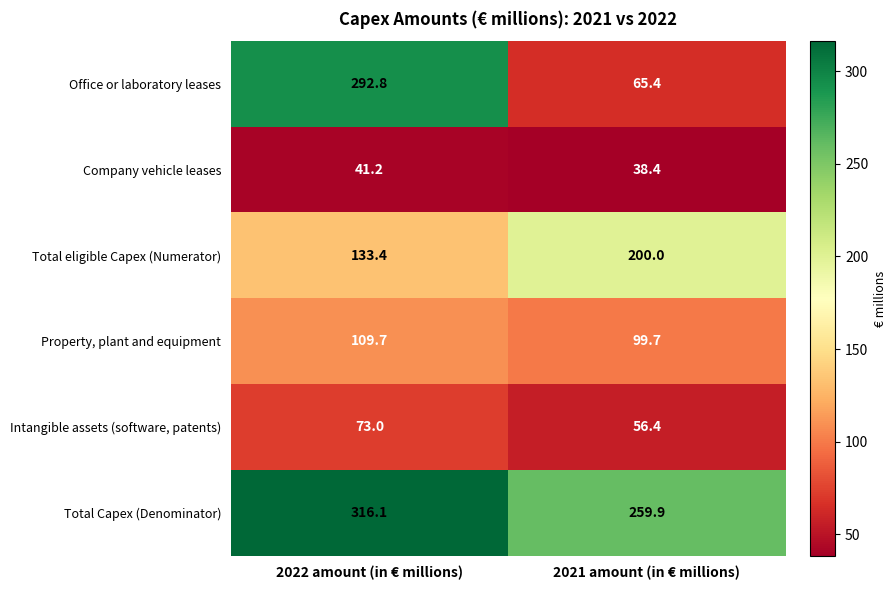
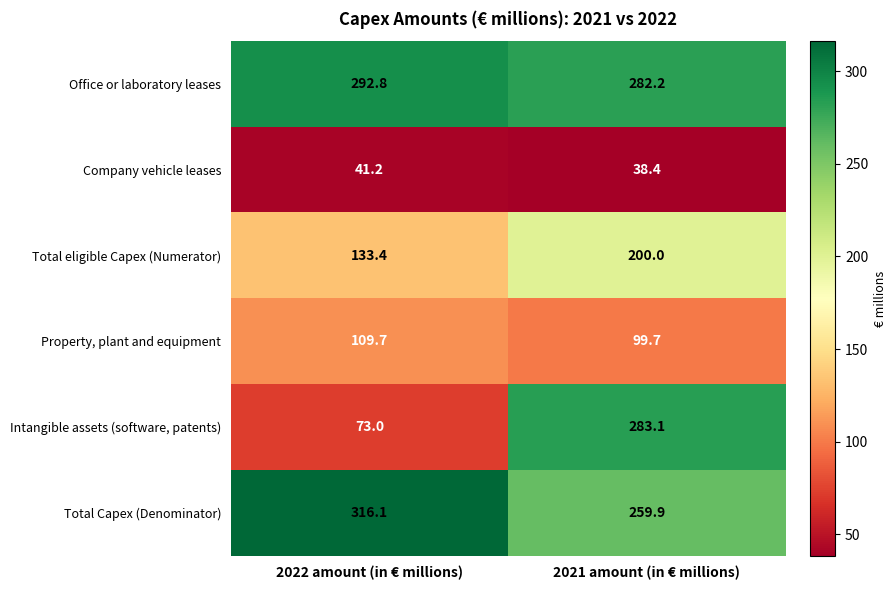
Office or laboratory leases, 2021 amount (in € millions): 65.4 -> 282.2
Intangible assets (software, patents), 2021 amount (in € millions): 56.4 -> 283.1
